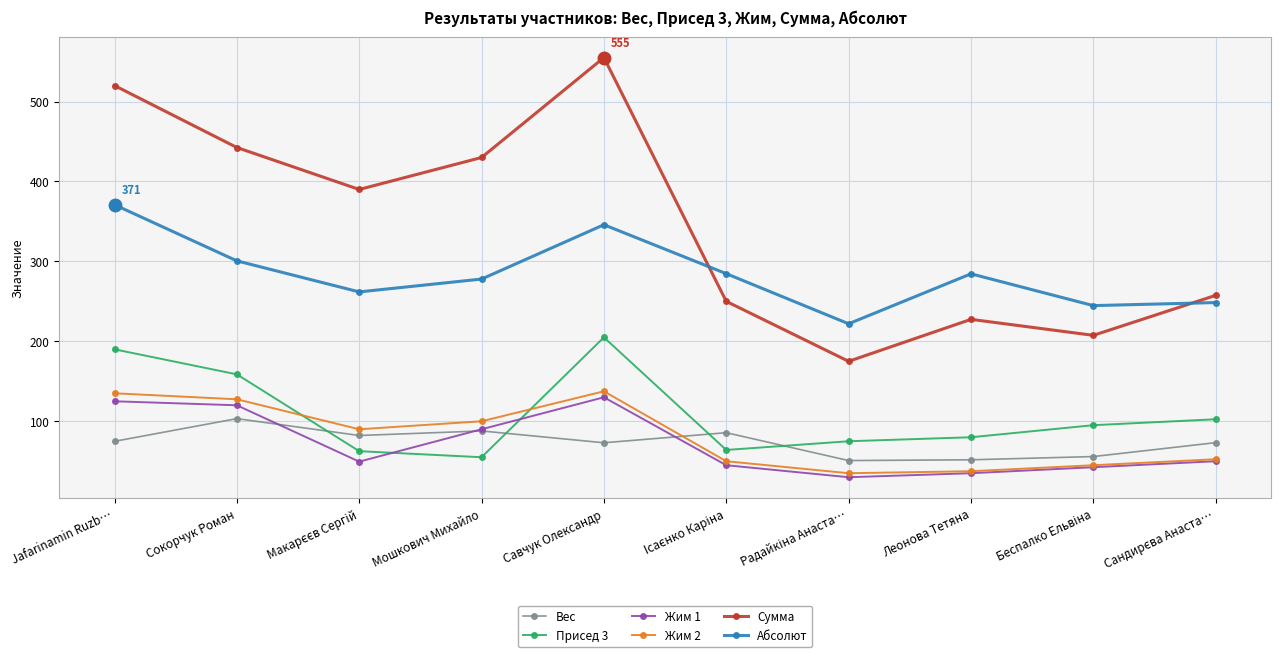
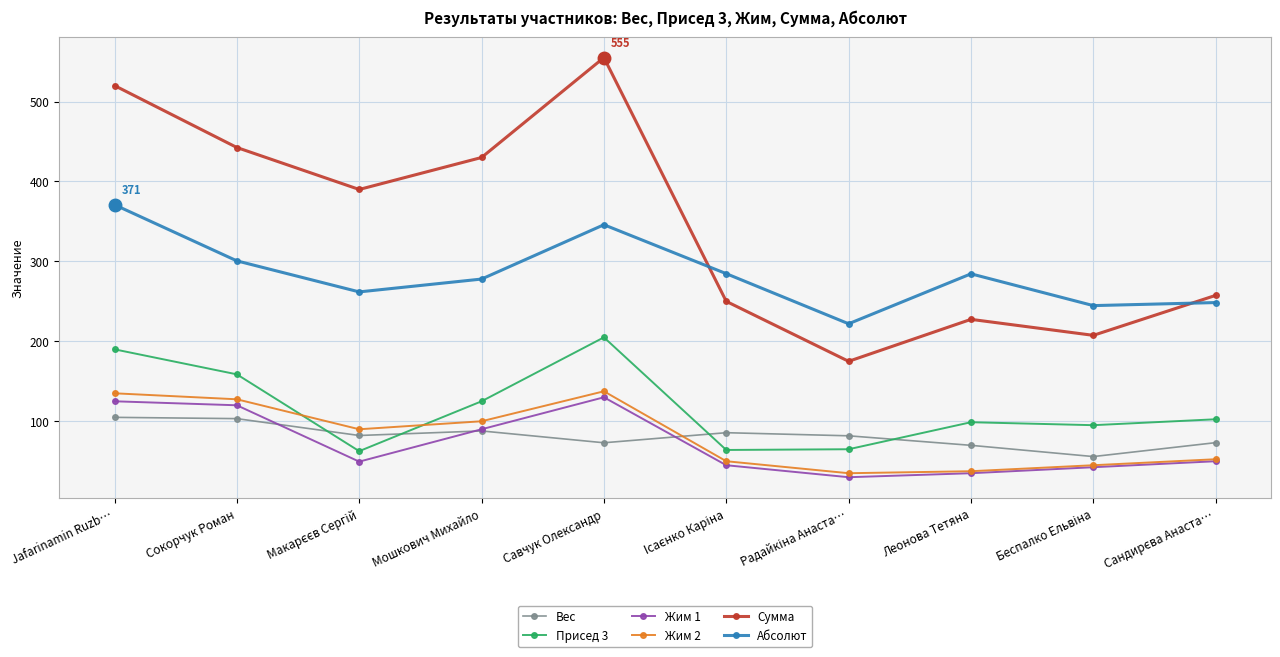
Вес, Jafarinamin Ruzb…: 70 -> 100
Присед 3, Мошкович Михайло: 60 -> 130
Вес, Радайкіна Анаста…: 50 -> 80
Присед 3, Радайкіна Анаста…: 80 -> 70
Вес, Леонова Тетяна: 50 -> 70
Присед 3, Леонова Тетяна: 80 -> 100
